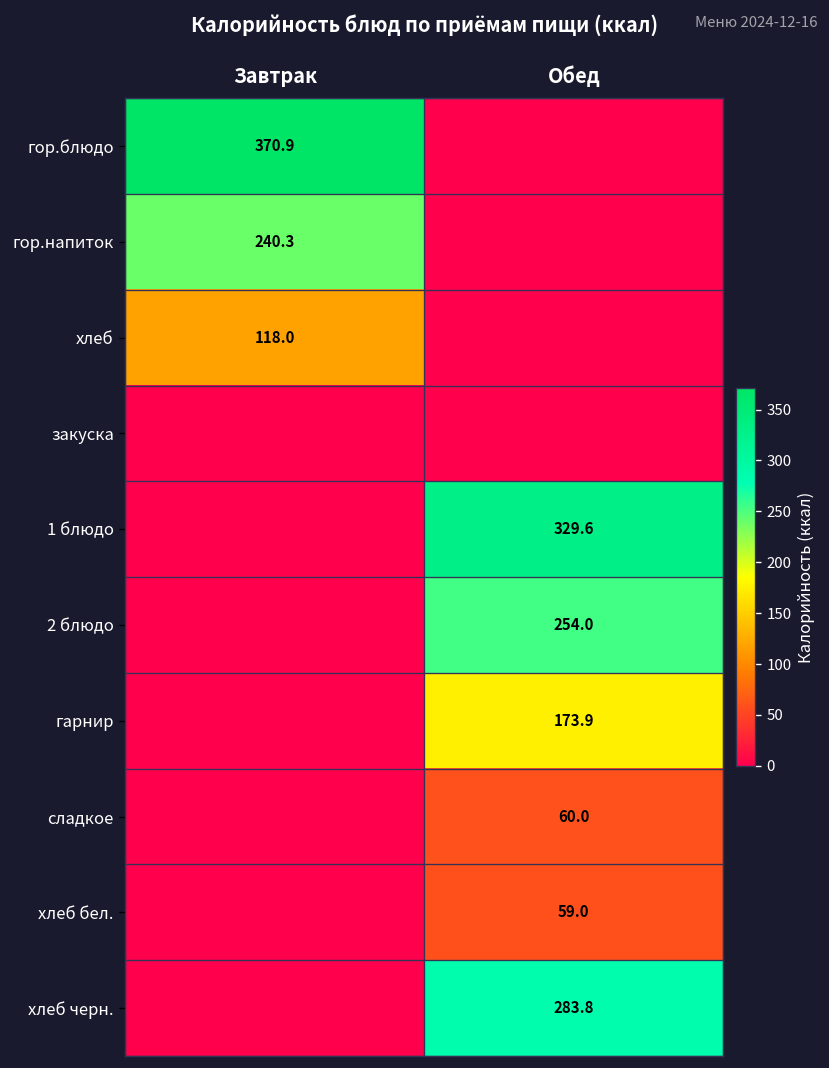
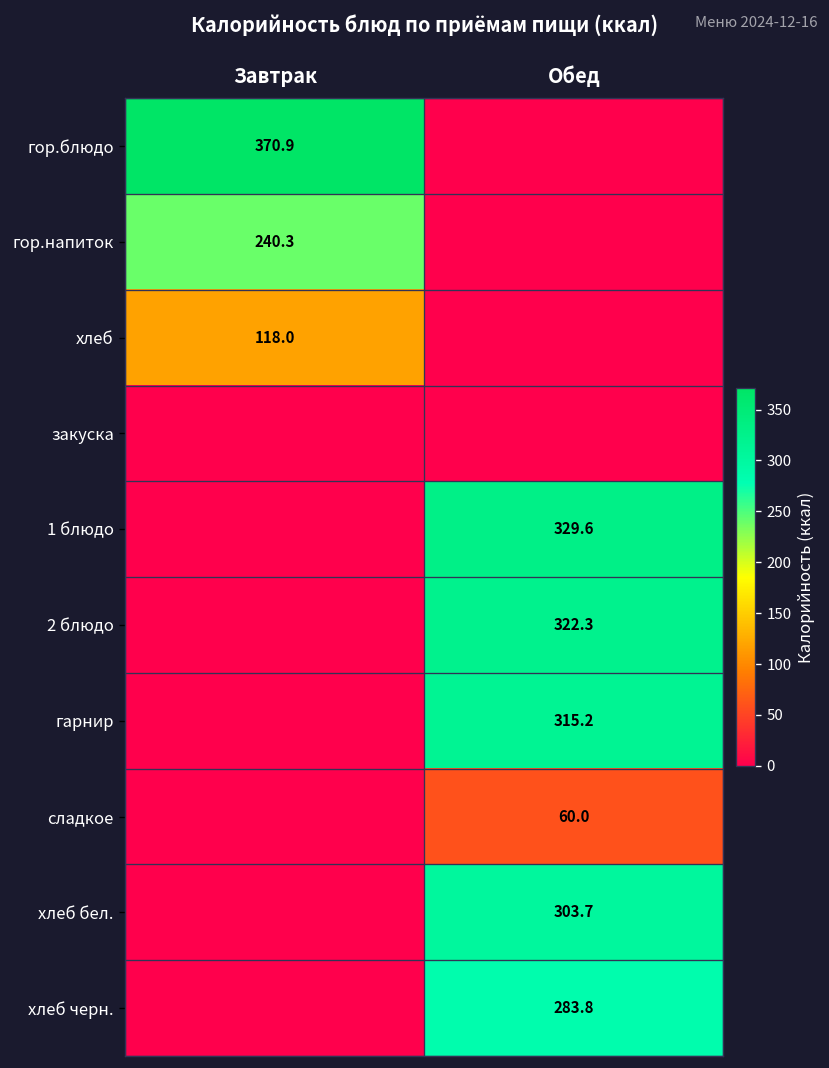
2 блюдо, Обед: 254.0 -> 322.3
гарнир, Обед: 173.9 -> 315.2
хлеб бел., Обед: 59.0 -> 303.7
